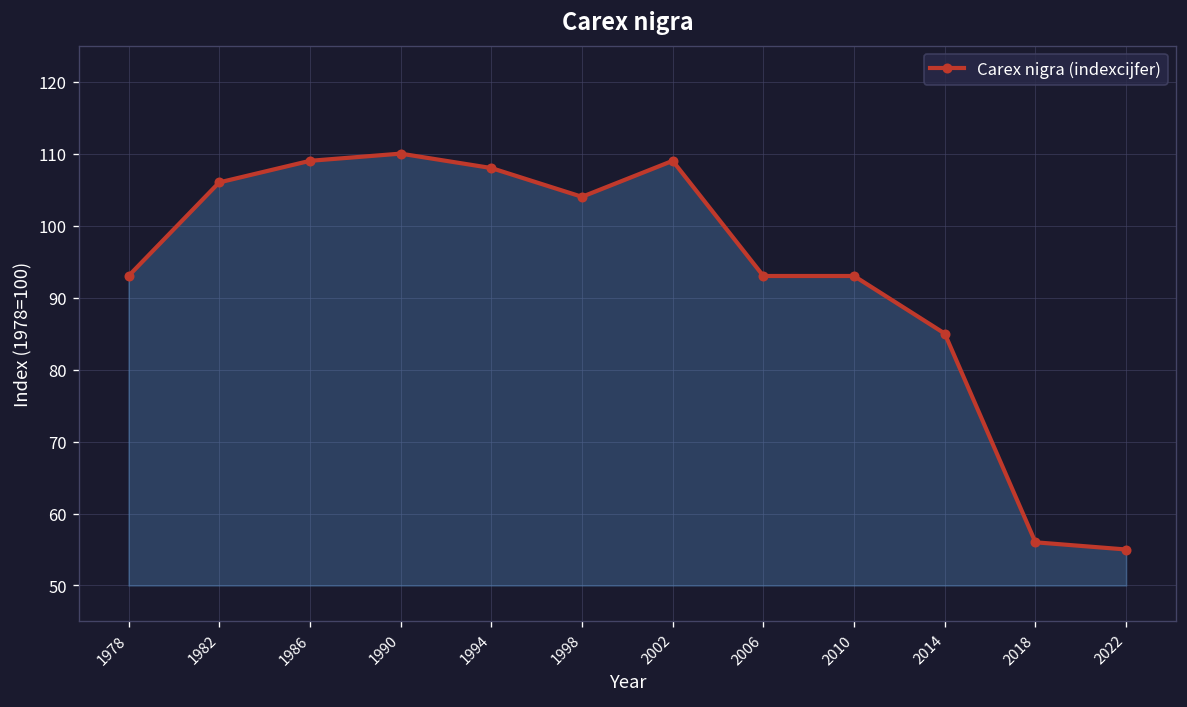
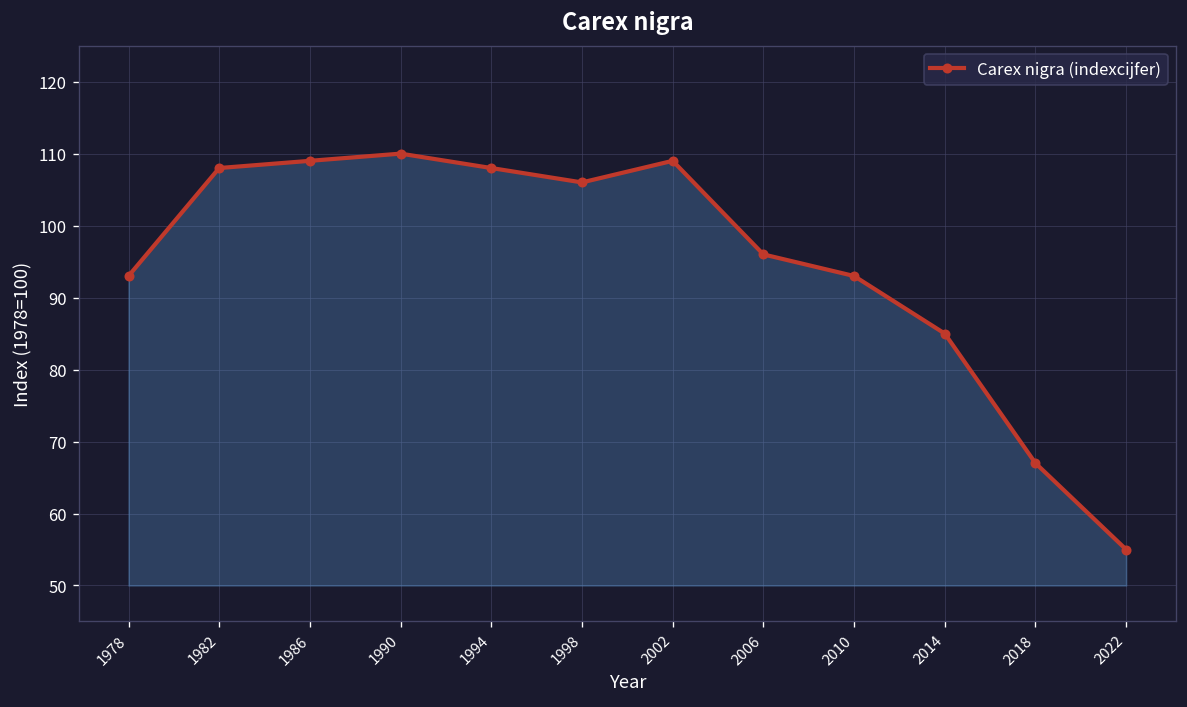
1982: 106 -> 108
1998: 104 -> 106
2006: 93 -> 96
2018: 56 -> 67
